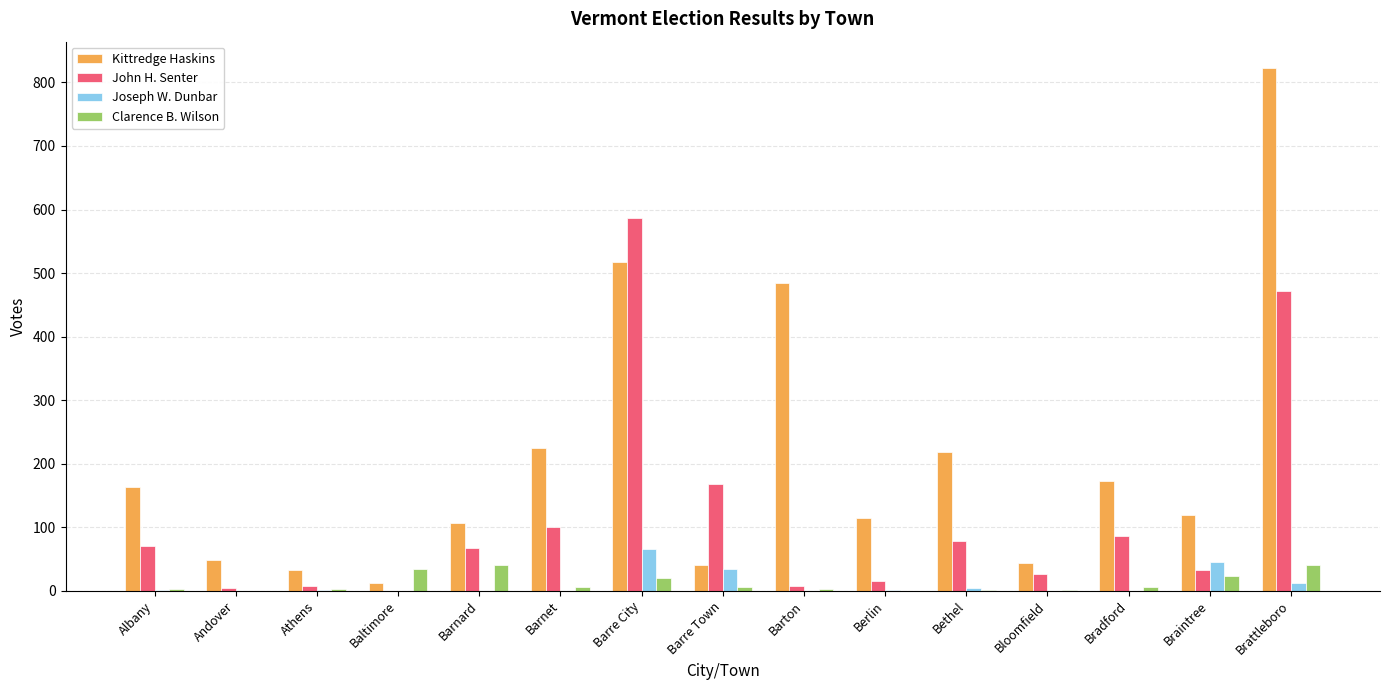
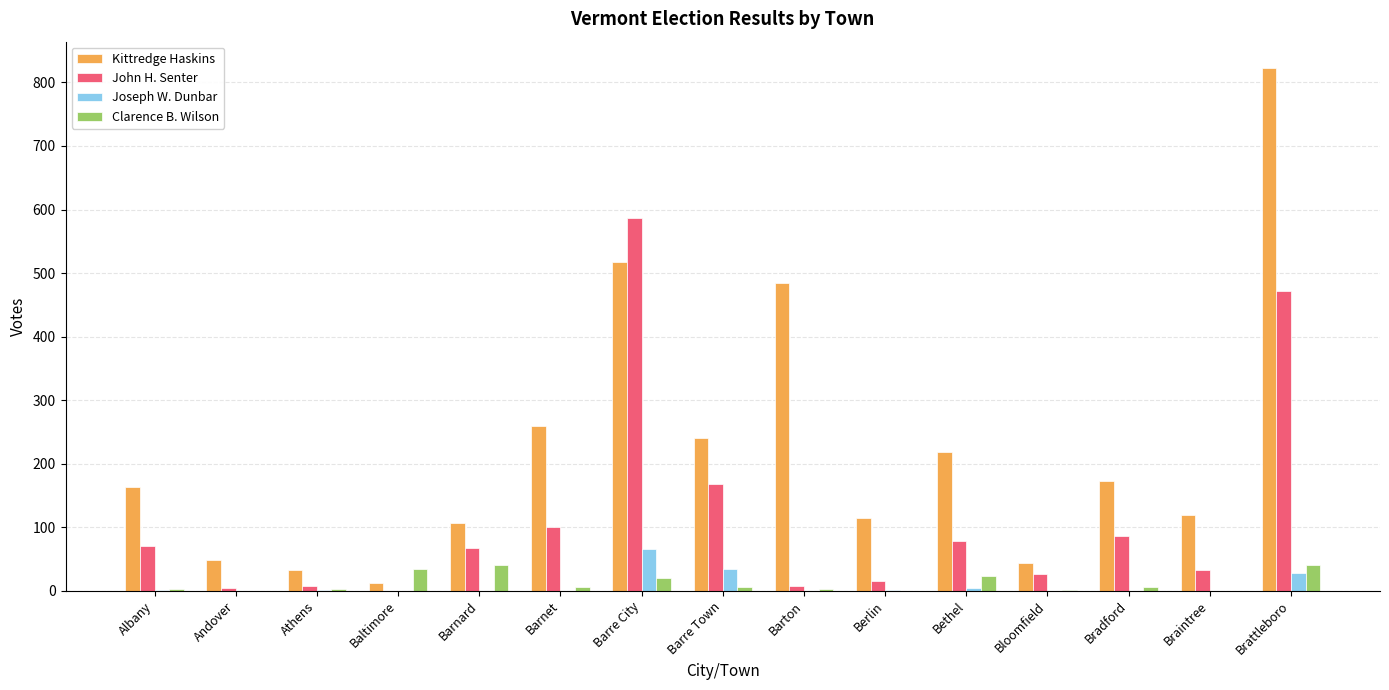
Kittredge Haskins, Barnet: 230 -> 260
Kittredge Haskins, Barre Town: 40 -> 240
Clarence B. Wilson, Bethel: 0 -> 20
Joseph W. Dunbar, Braintree: 50 -> 0
Clarence B. Wilson, Braintree: 20 -> 0
Joseph W. Dunbar, Brattleboro: 10 -> 30
